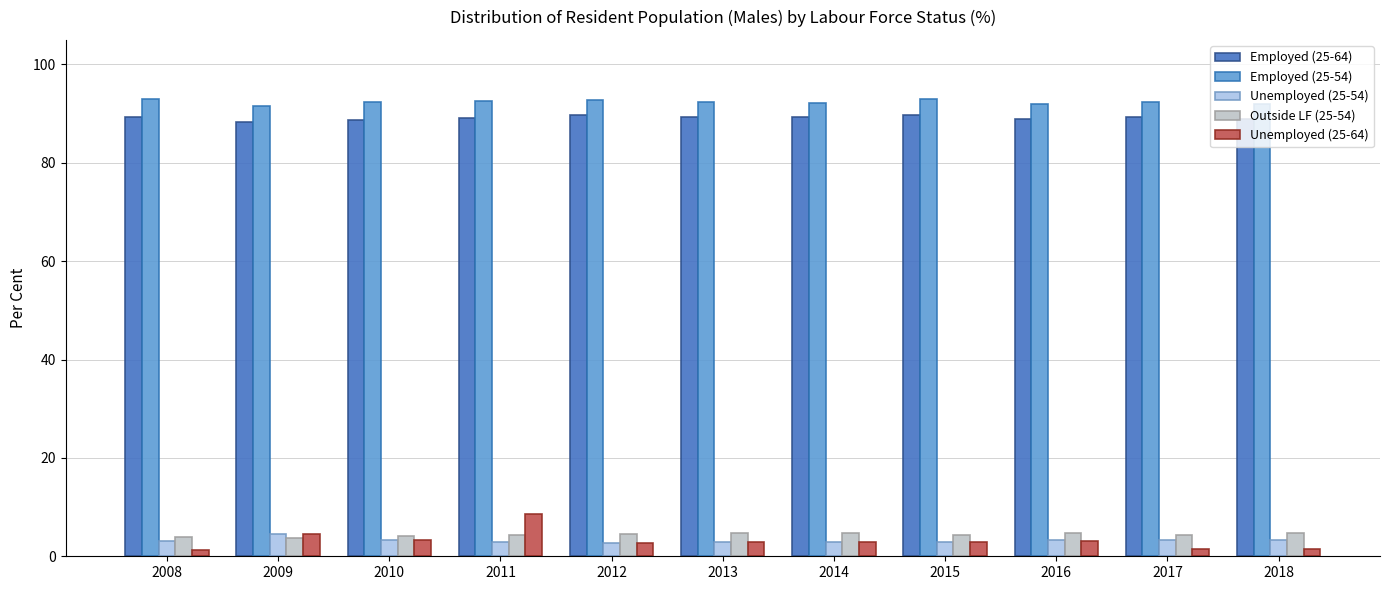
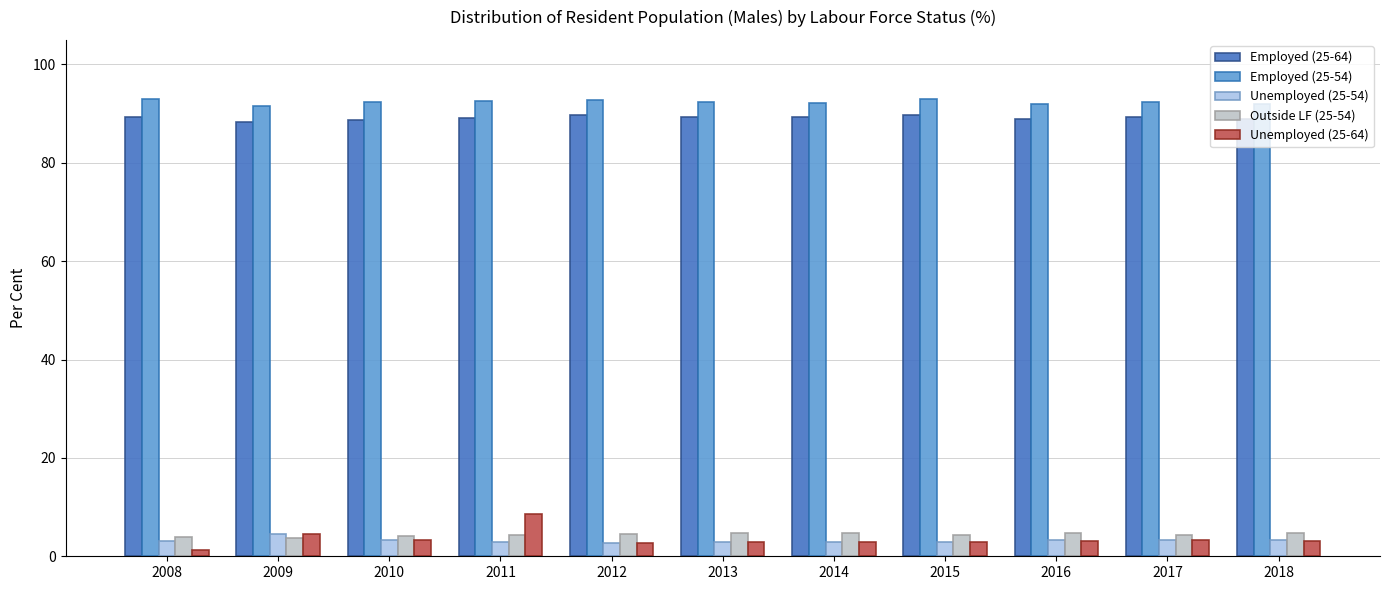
Unemployed (25-64), 2017: 1 -> 3
Unemployed (25-64), 2018: 1 -> 3
